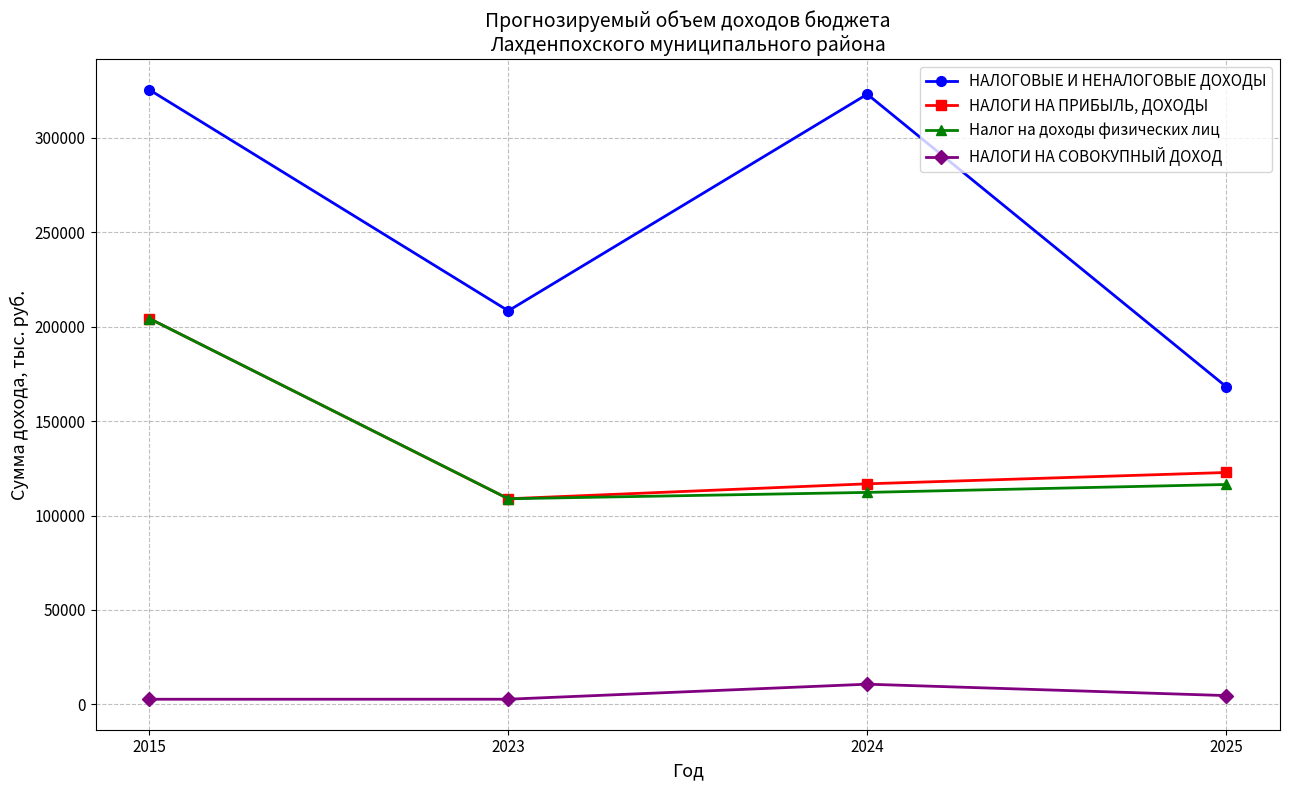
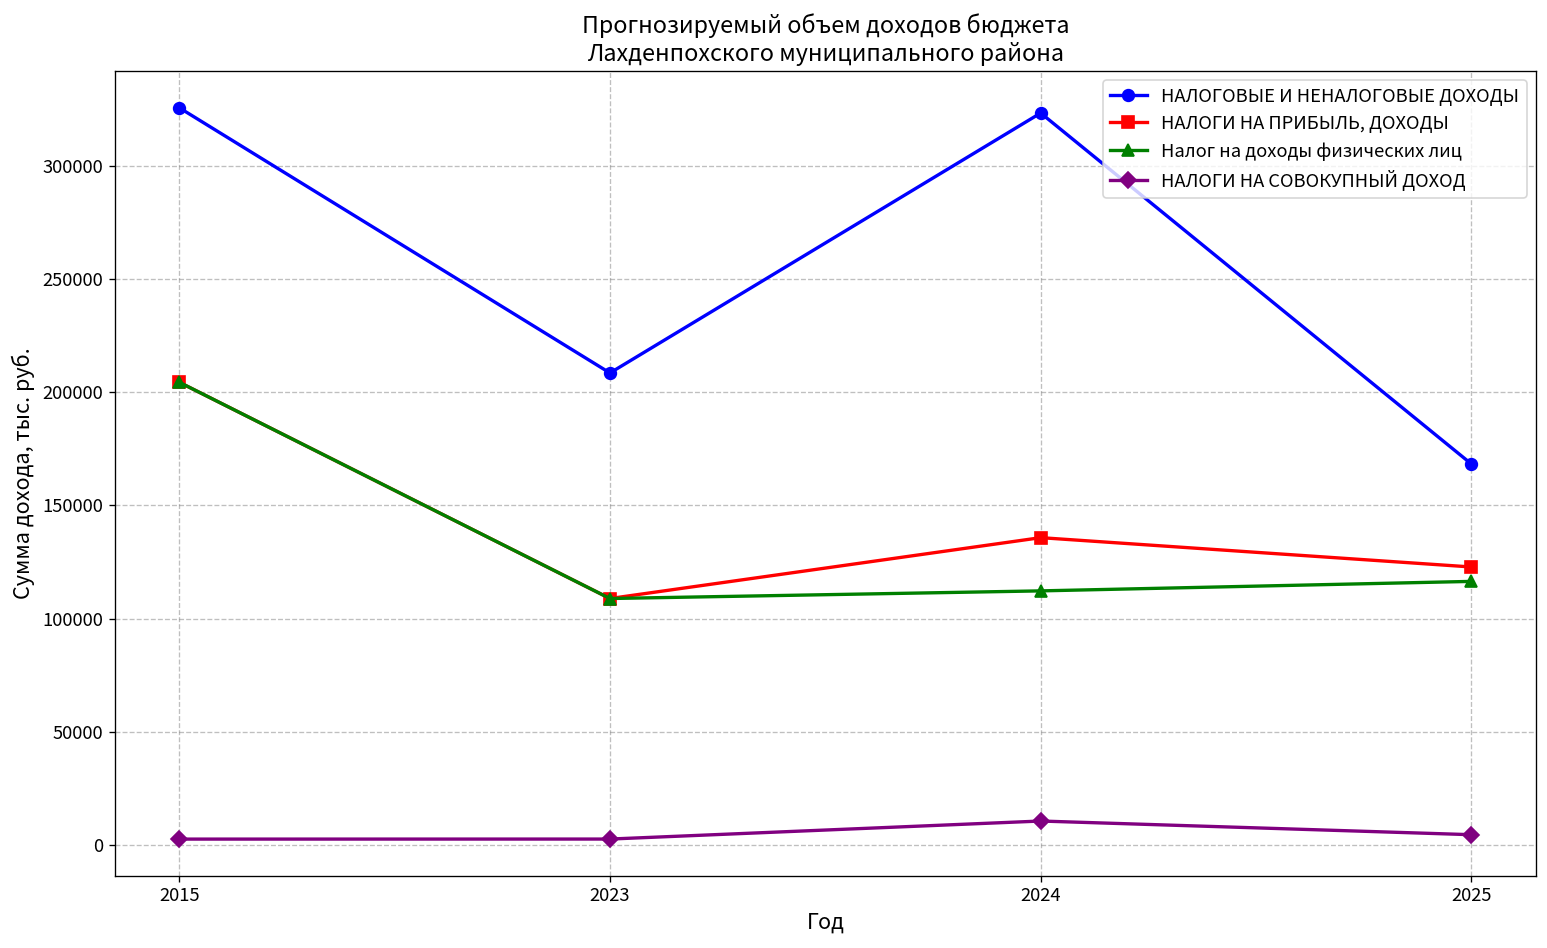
НАЛОГИ НА ПРИБЫЛЬ, ДОХОДЫ, 2024: 117000 -> 136000
